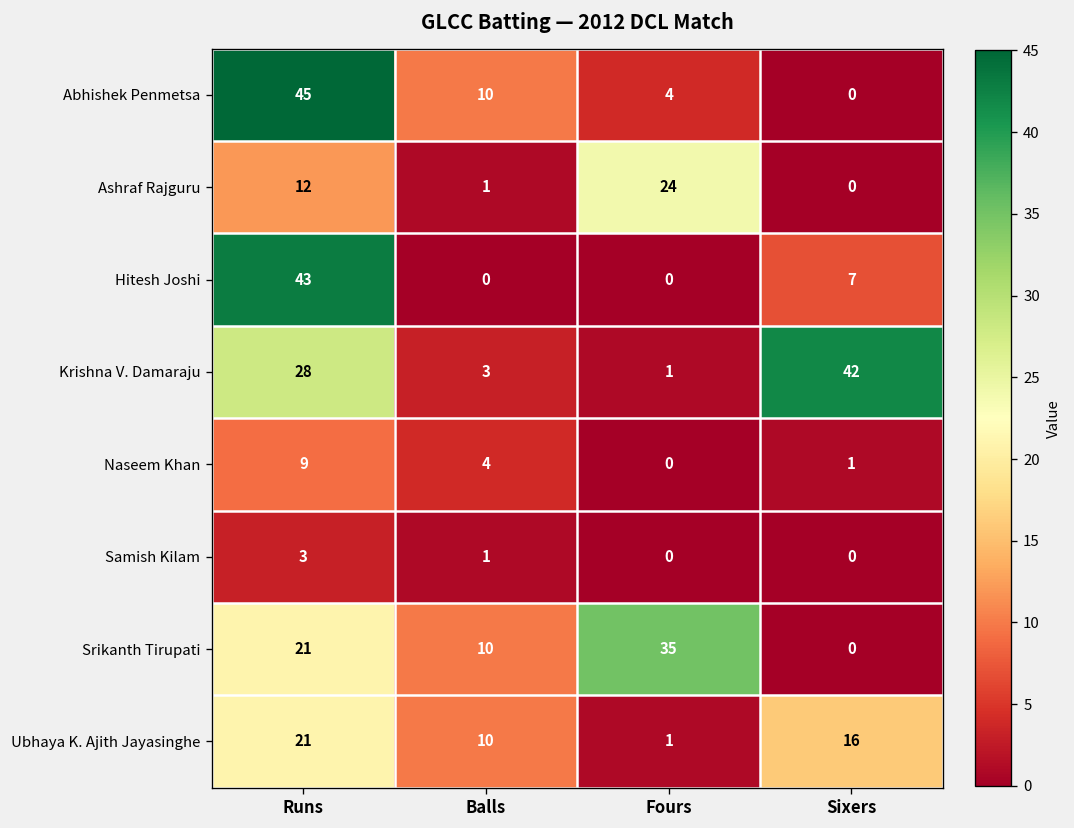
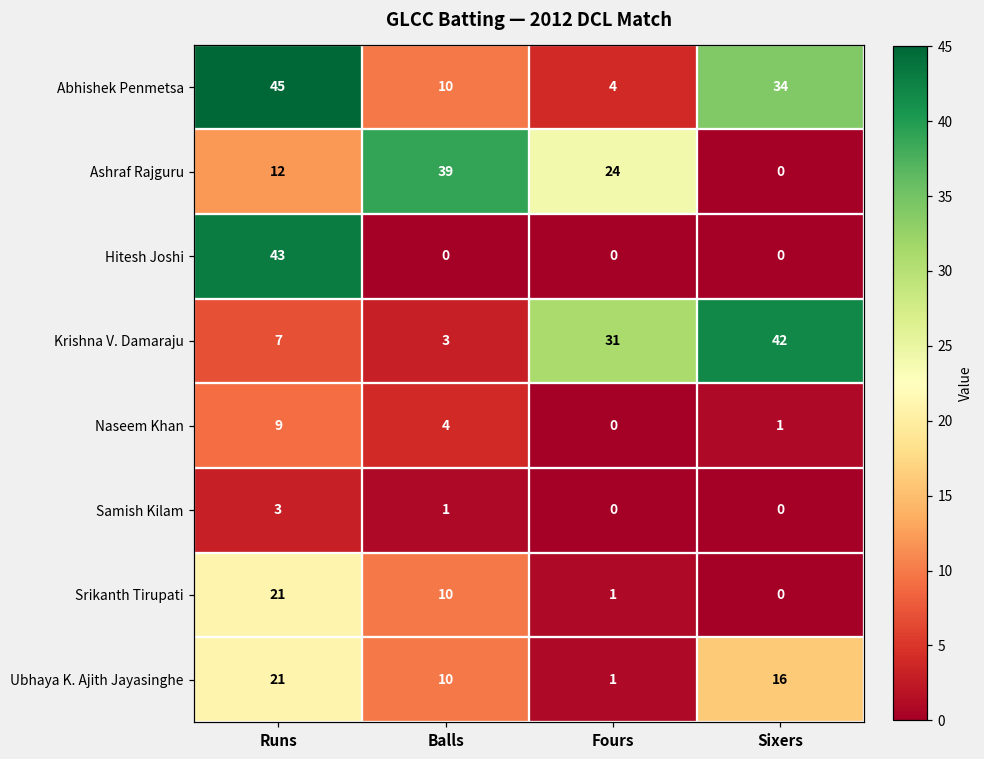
Abhishek Penmetsa, Sixers: 0 -> 34
Ashraf Rajguru, Balls: 1 -> 39
Hitesh Joshi, Sixers: 7 -> 0
Krishna V. Damaraju, Runs: 28 -> 7
Krishna V. Damaraju, Fours: 1 -> 31
Srikanth Tirupati, Fours: 35 -> 1
